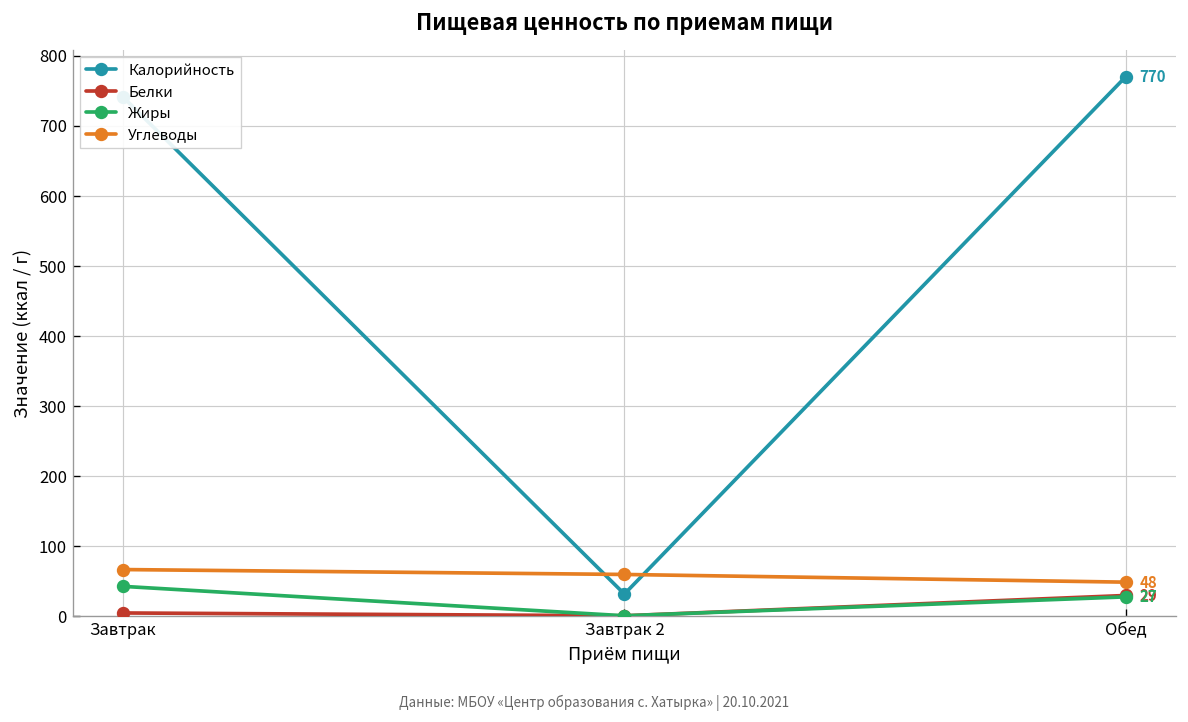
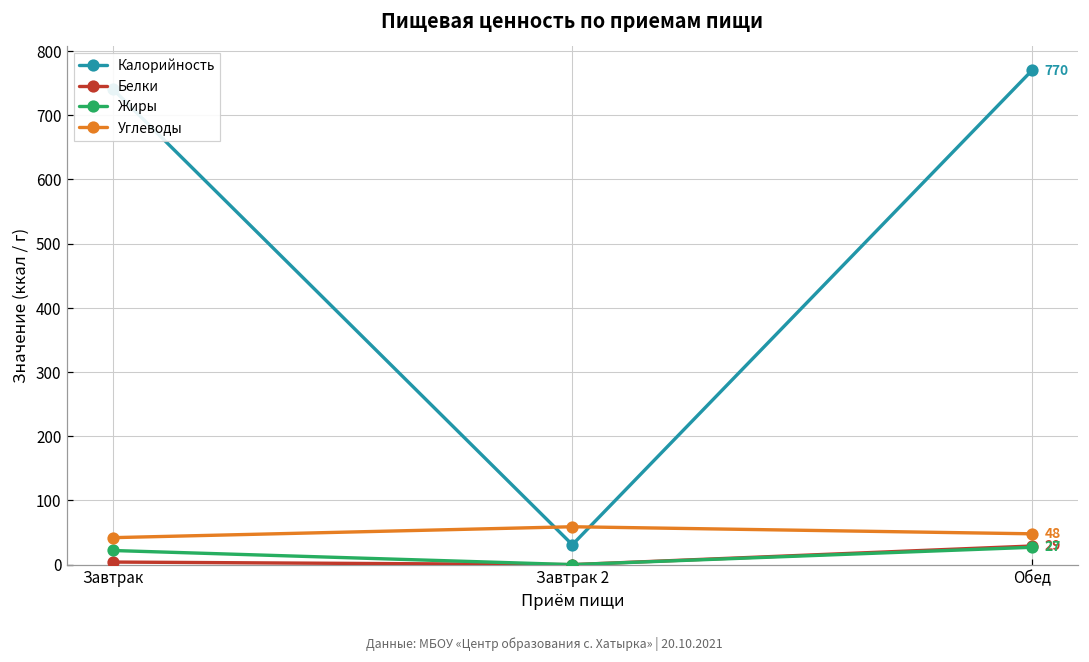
Жиры, Завтрак: 40 -> 20
Углеводы, Завтрак: 70 -> 40
